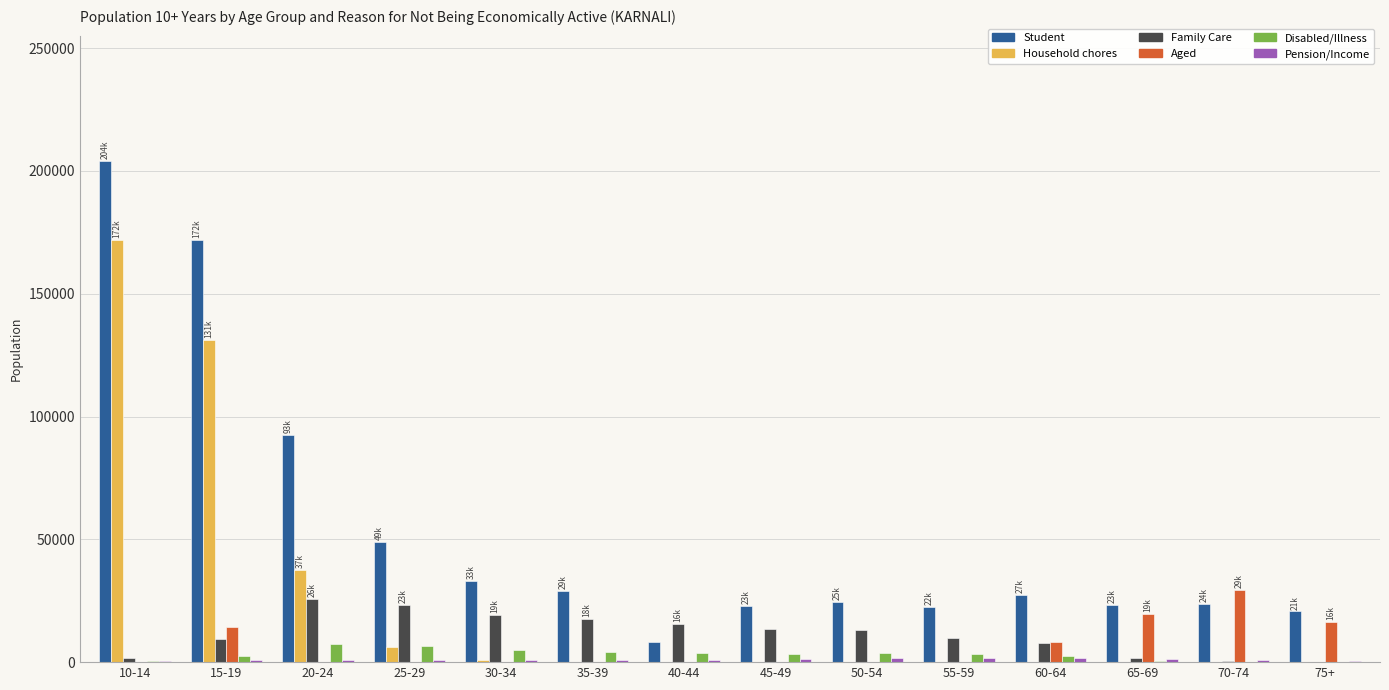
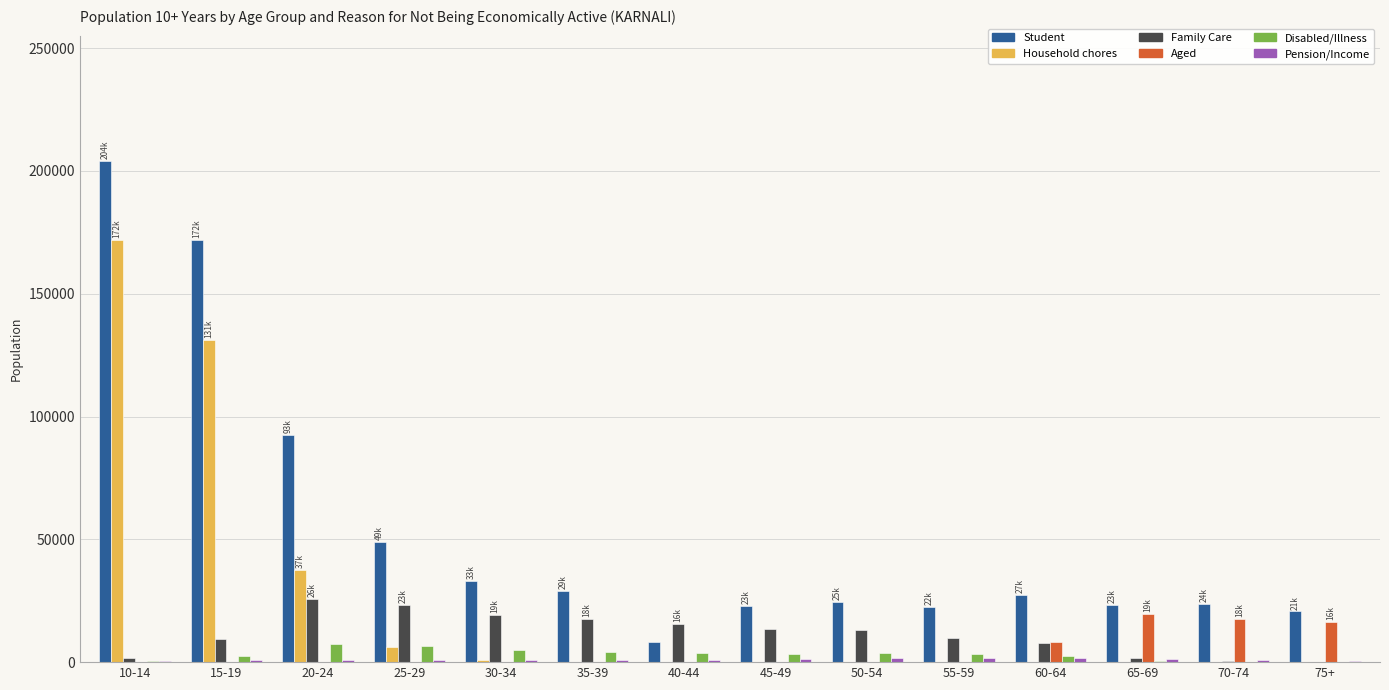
Aged, 15-19: 14000 -> 0
Aged, 70-74: 29k -> 18k
